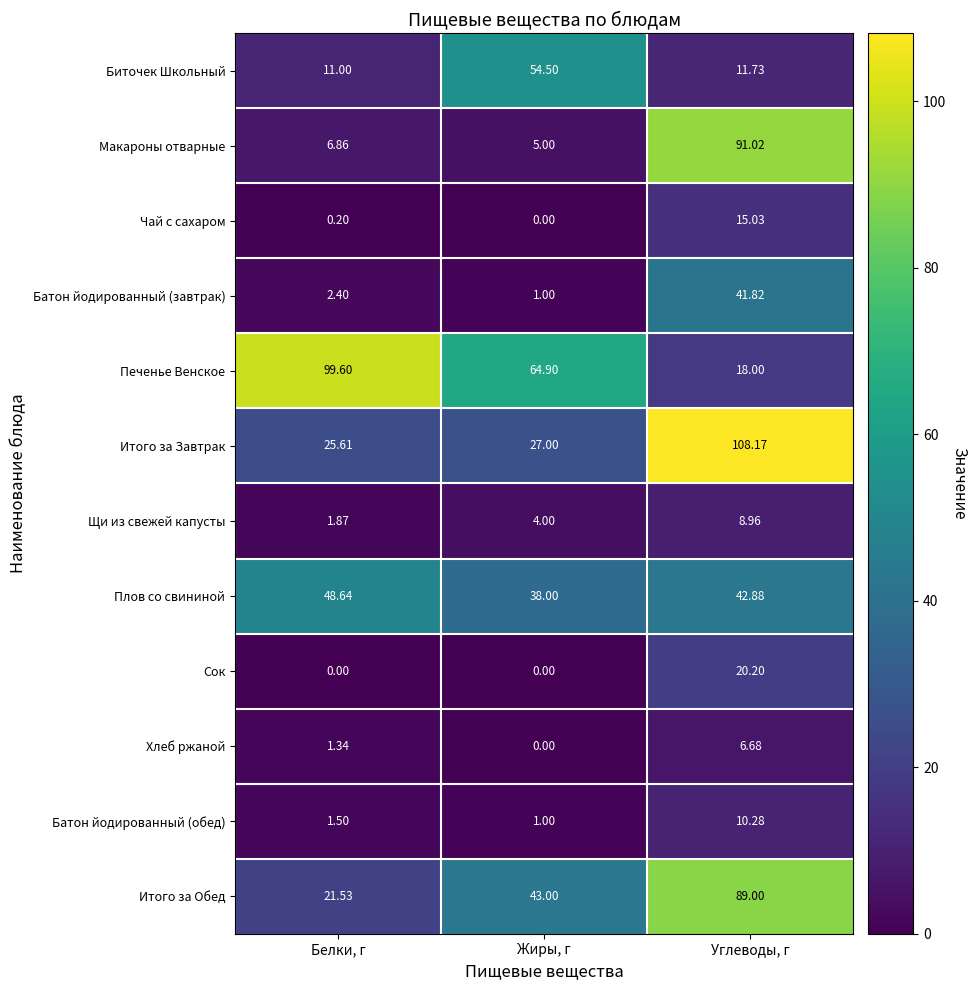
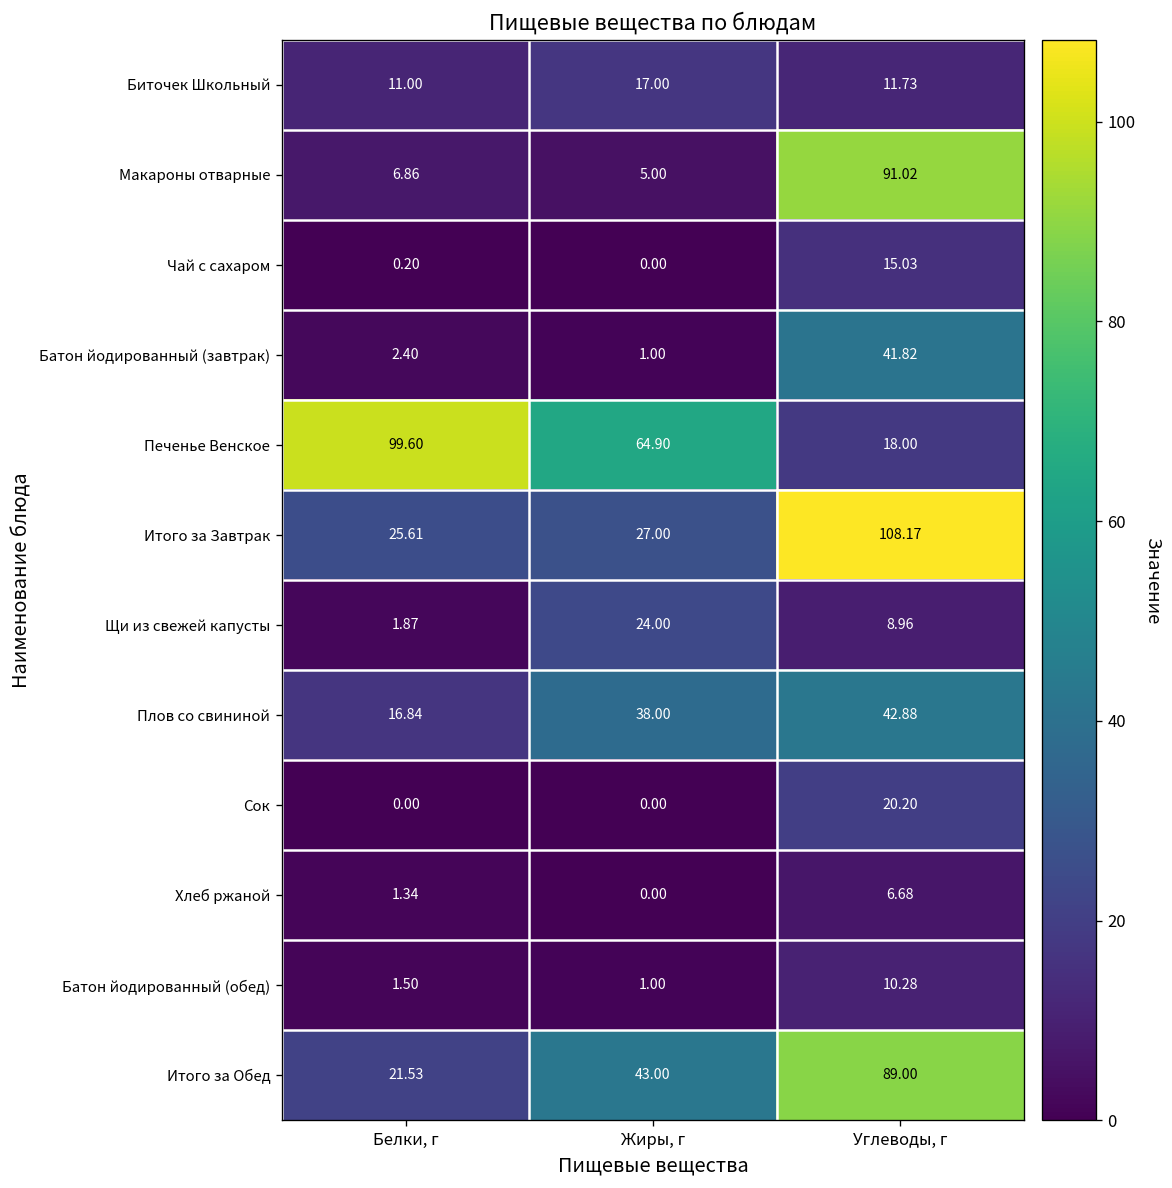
Биточек Школьный, Жиры, г: 54.50 -> 17.00
Щи из свежей капусты, Жиры, г: 4.00 -> 24.00
Плов со свининой, Белки, г: 48.64 -> 16.84
